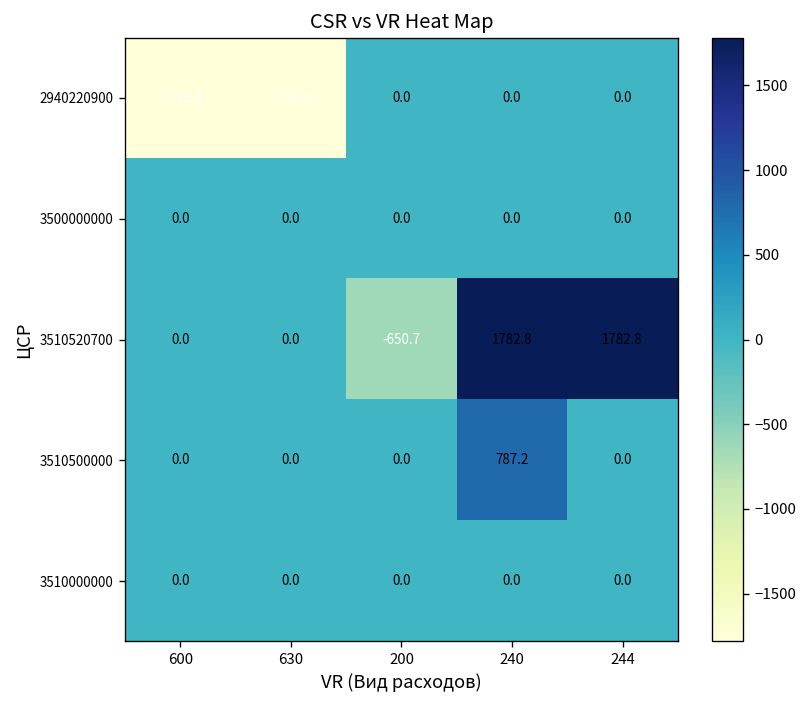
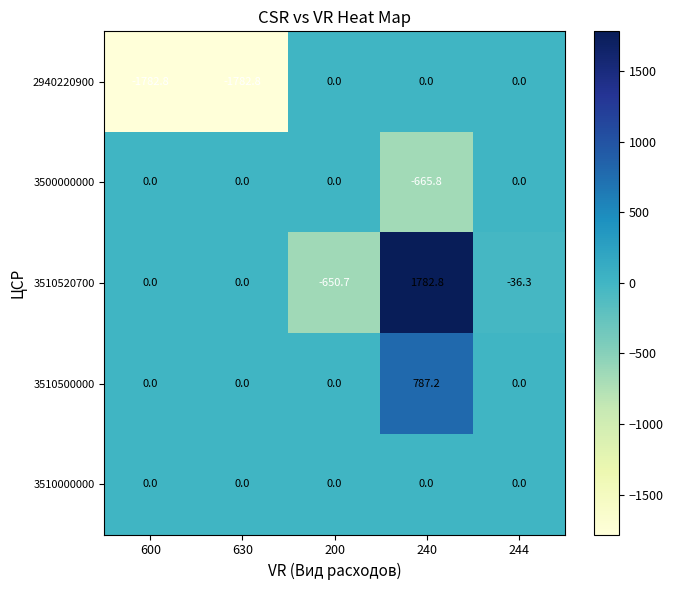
3500000000, 240: 0.0 -> -665.8
3510520700, 244: 1782.8 -> -36.3
